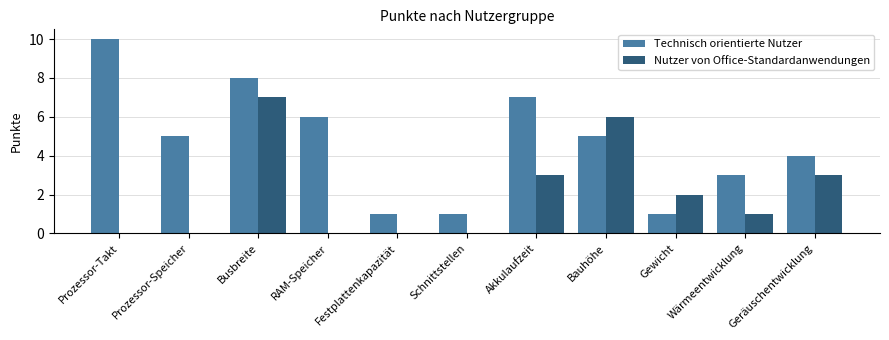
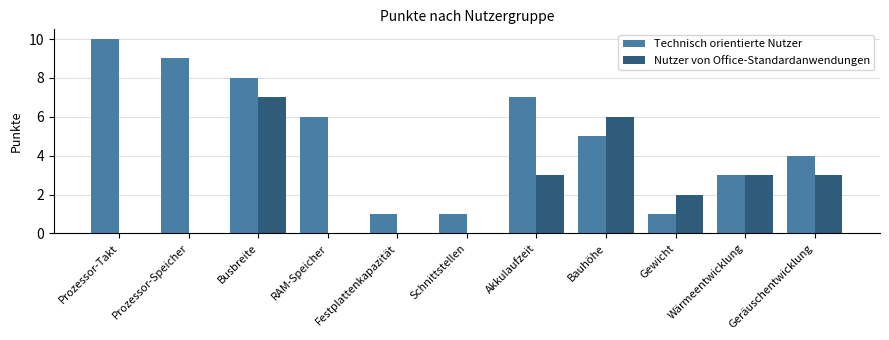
Technisch orientierte Nutzer, Prozessor-Speicher: 5 -> 9
Nutzer von Office-Standardanwendungen, Wärmeentwicklung: 1 -> 3
